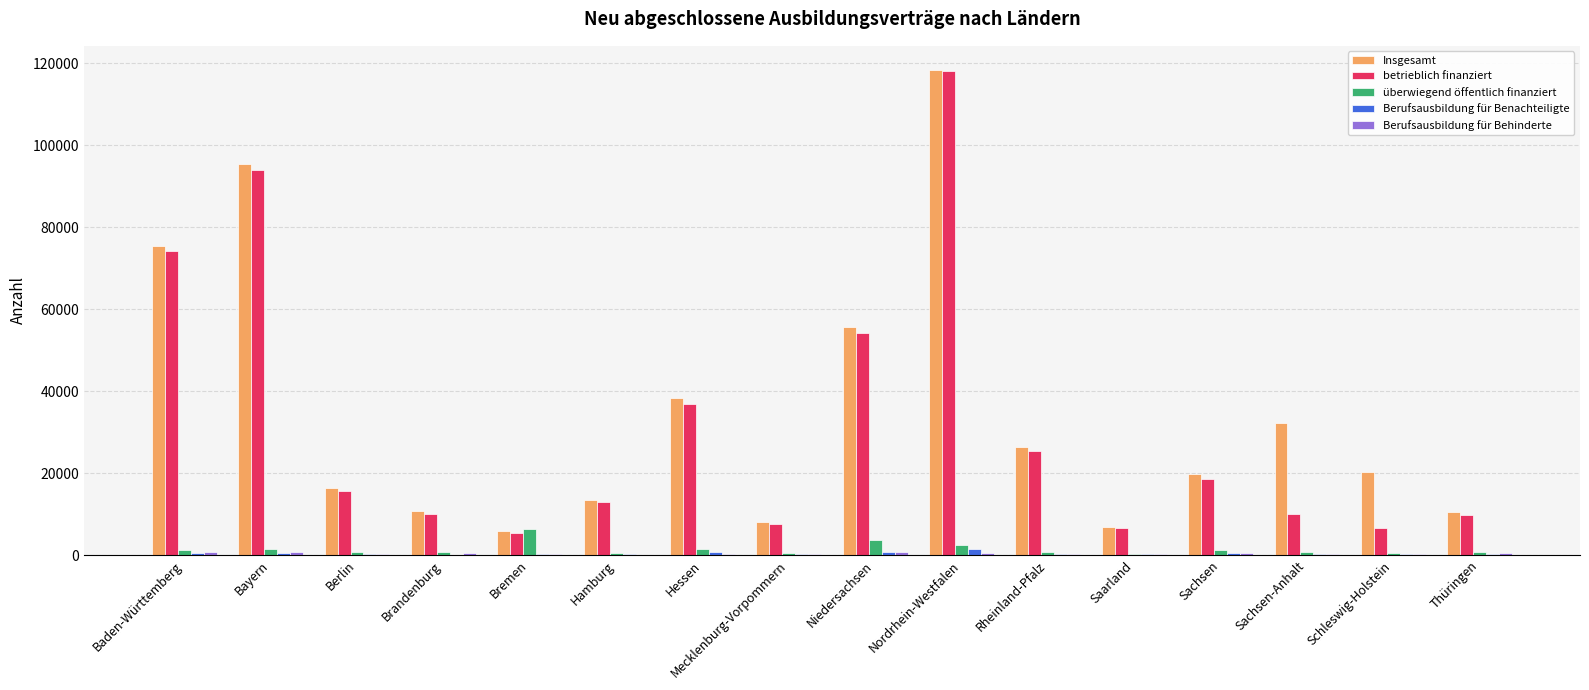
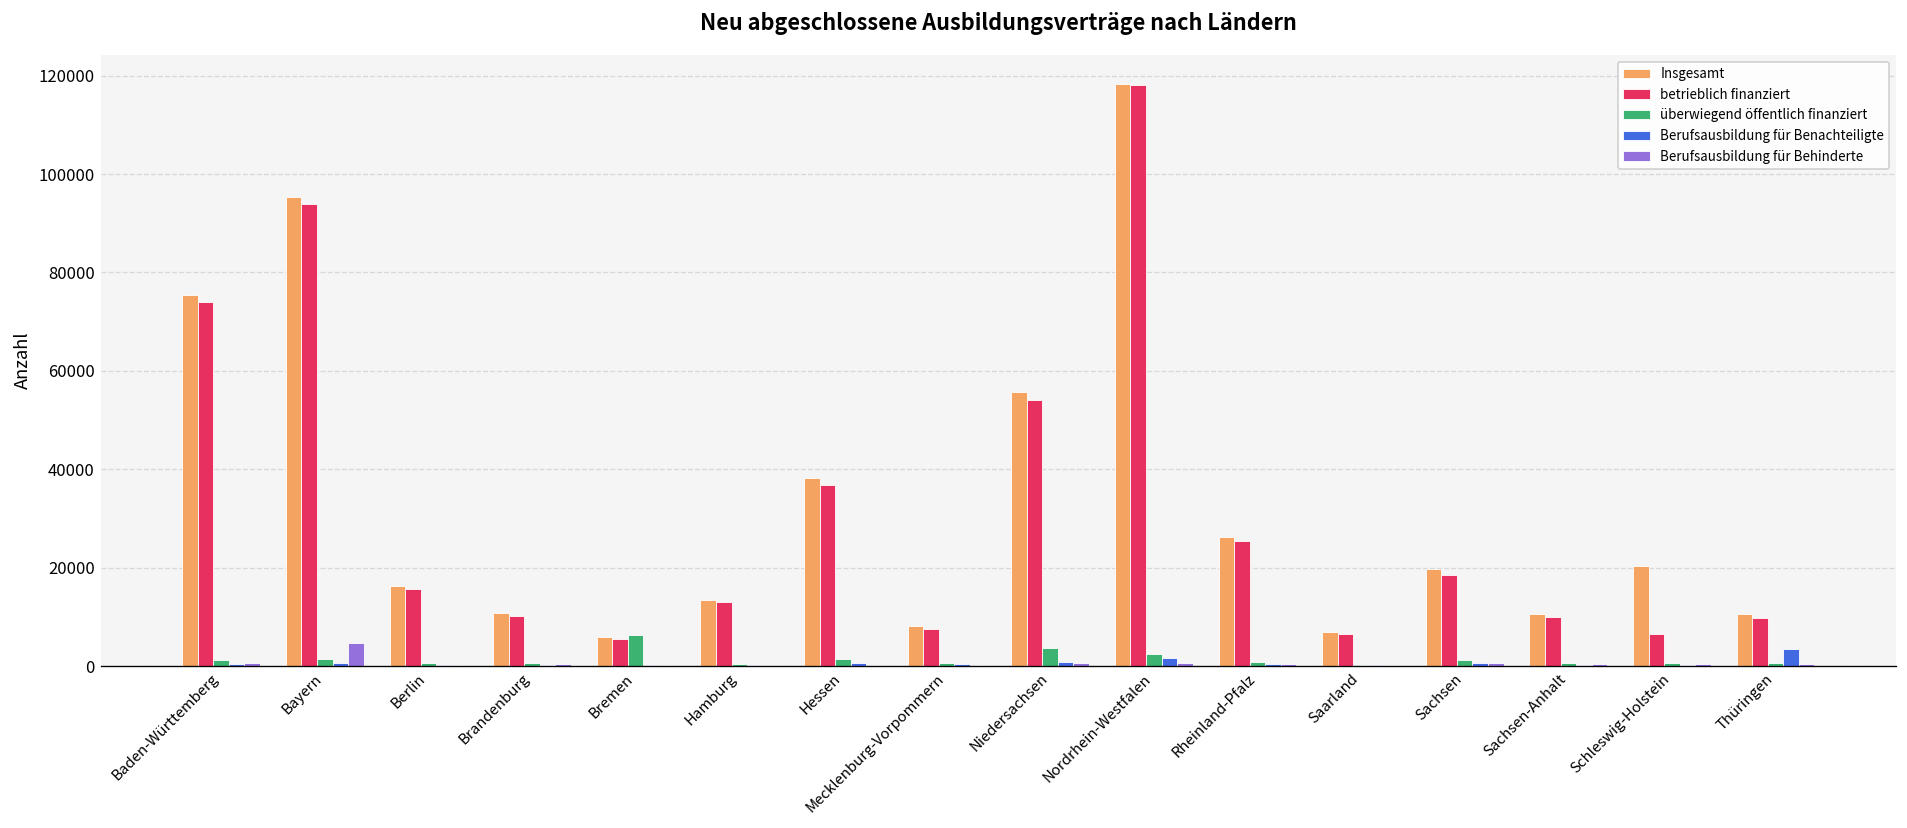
Berufsausbildung für Behinderte, Bayern: 1000 -> 5000
Insgesamt, Sachsen-Anhalt: 32000 -> 11000
Berufsausbildung für Benachteiligte, Thüringen: 0 -> 3000
